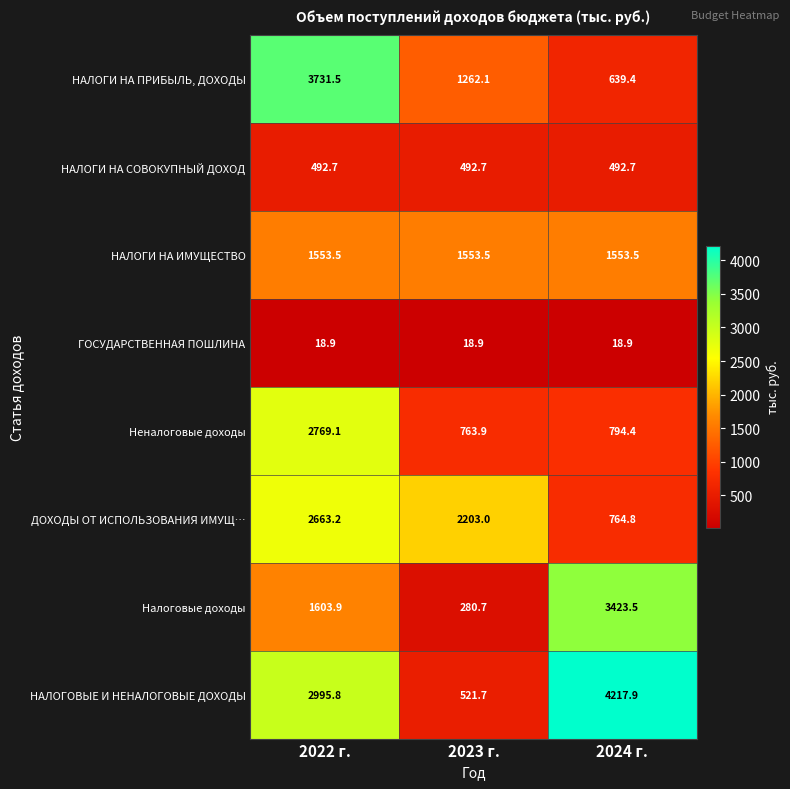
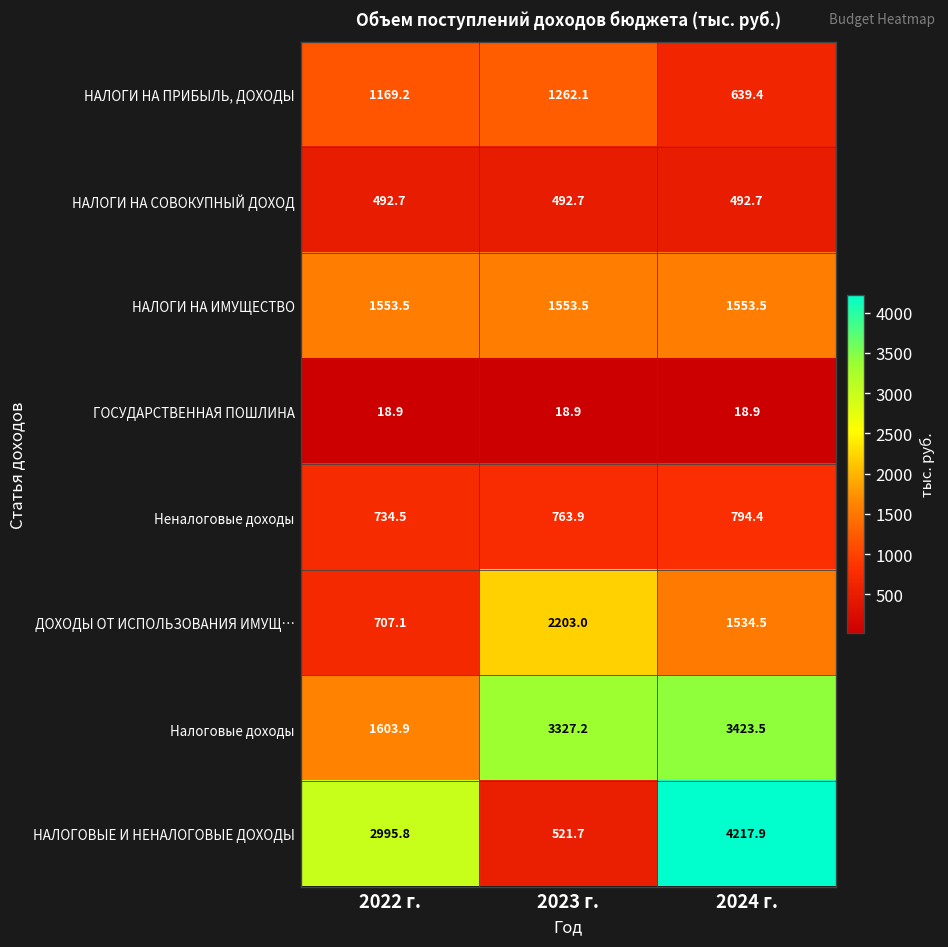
НАЛОГИ НА ПРИБЫЛЬ, ДОХОДЫ, 2022 г.: 3731.5 -> 1169.2
Неналоговые доходы, 2022 г.: 2769.1 -> 734.5
ДОХОДЫ ОТ ИСПОЛЬЗОВАНИЯ ИМУЩ…, 2022 г.: 2663.2 -> 707.1
ДОХОДЫ ОТ ИСПОЛЬЗОВАНИЯ ИМУЩ…, 2024 г.: 764.8 -> 1534.5
Налоговые доходы, 2023 г.: 280.7 -> 3327.2
